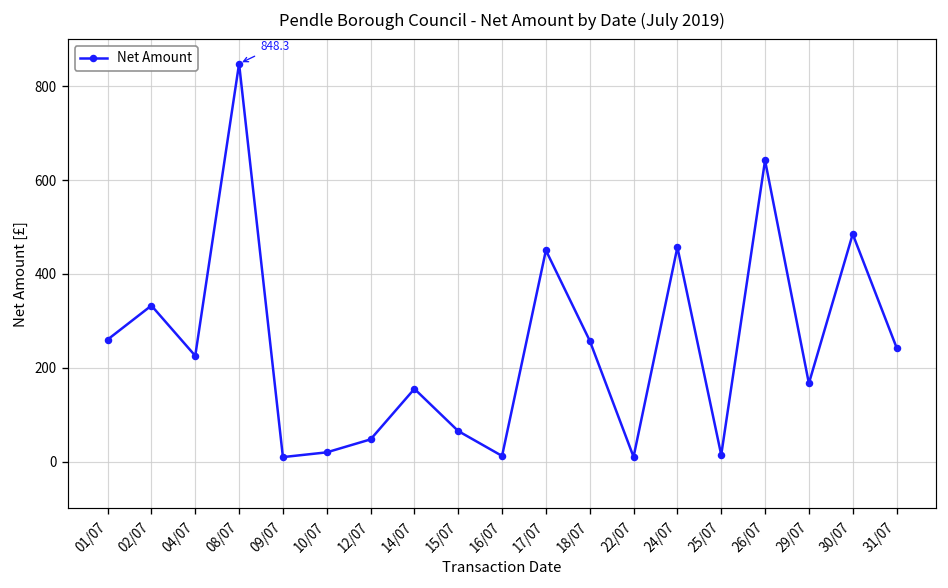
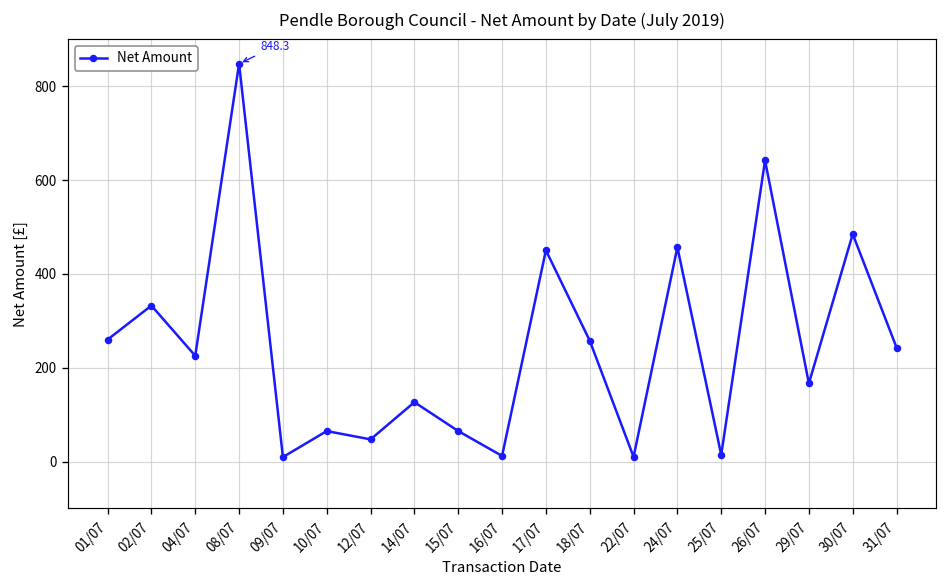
10/07: 20 -> 70
14/07: 160 -> 130
